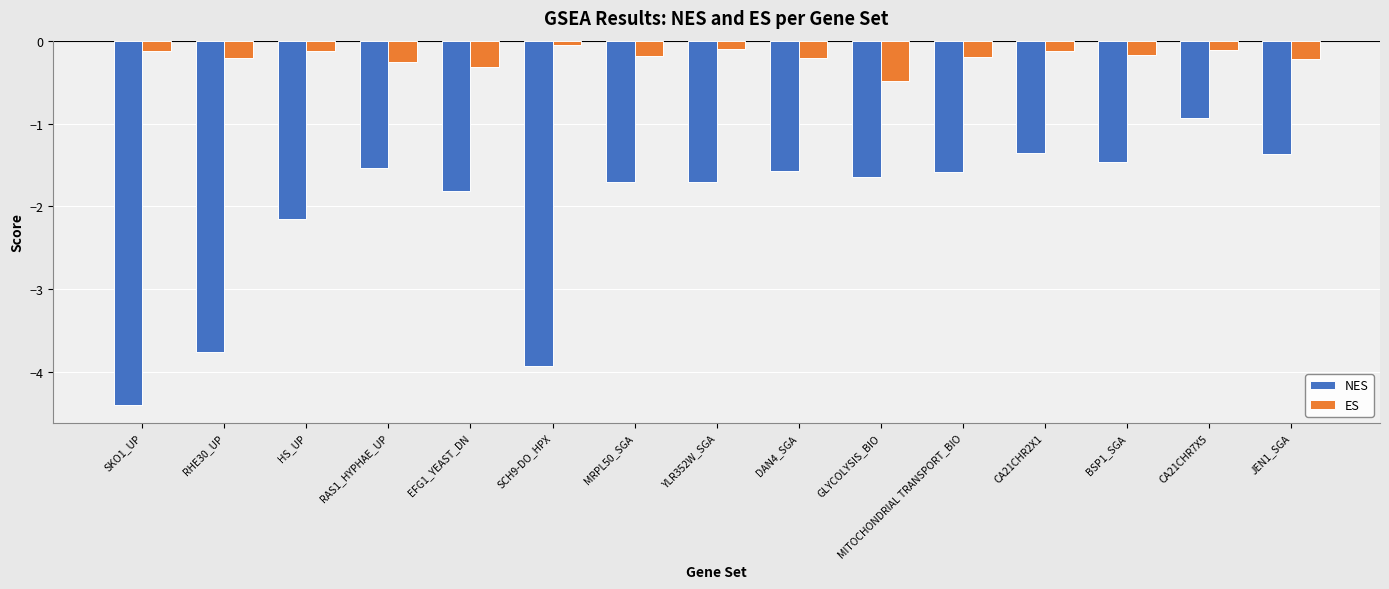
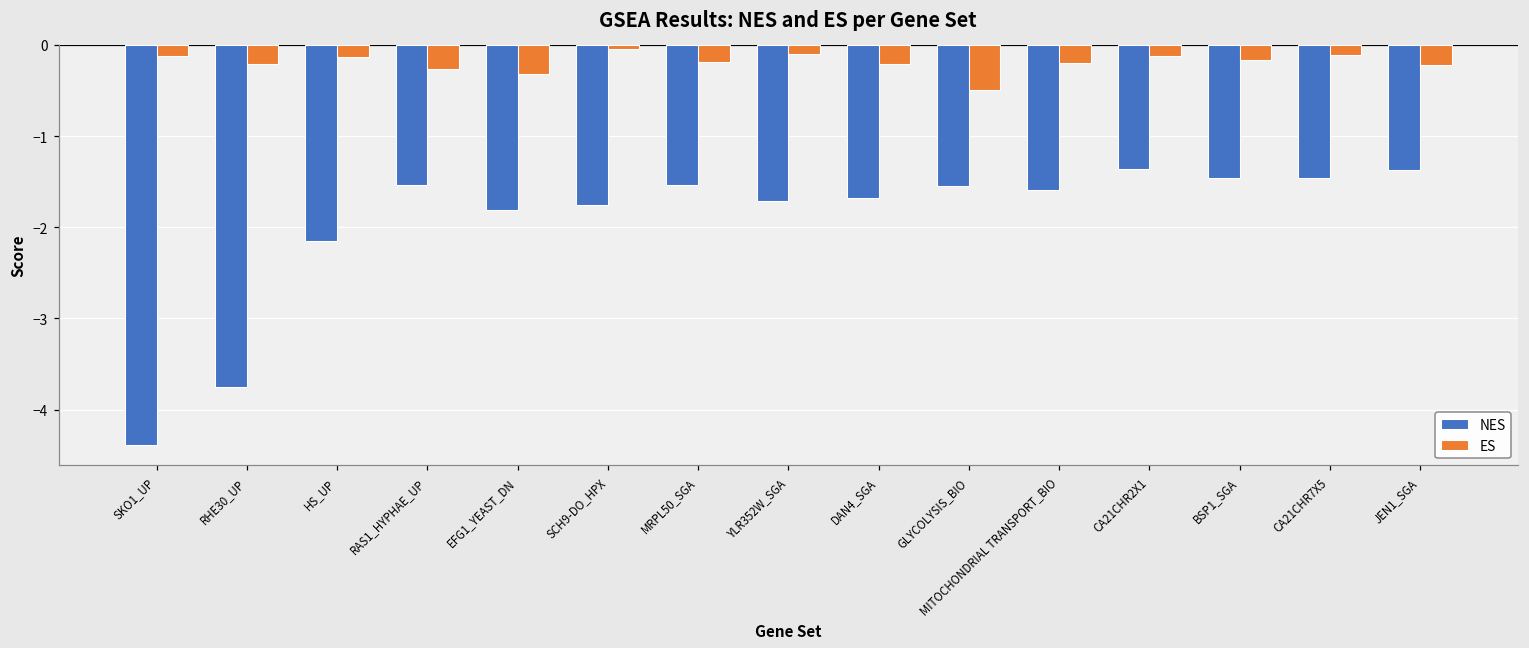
NES, SCH9-DO_HPX: -3.9 -> -1.8
NES, MRPL50_SGA: -1.7 -> -1.5
NES, DAN4_SGA: -1.6 -> -1.7
NES, GLYCOLYSIS_BIO: -1.7 -> -1.6
NES, CA21CHR7X5: -0.9 -> -1.5
